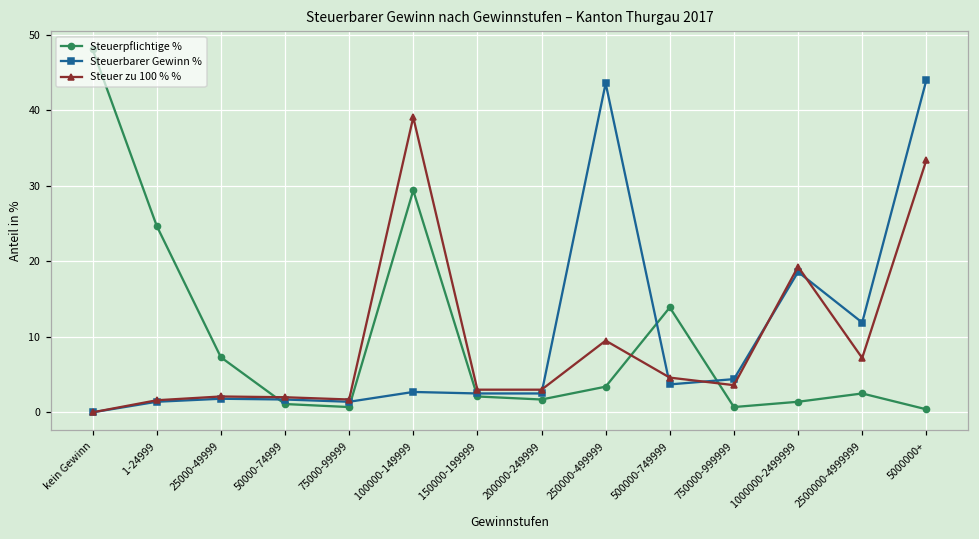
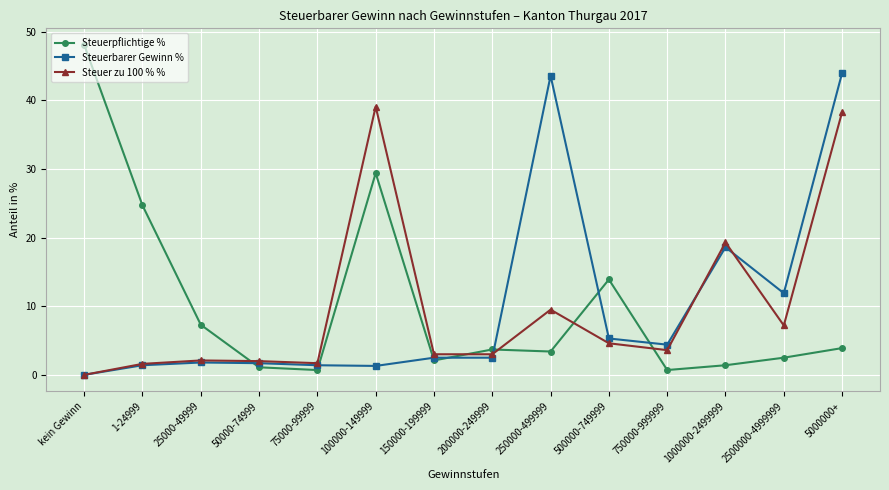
Steuerbarer Gewinn %, 100000-149999: 3 -> 1
Steuerpflichtige %, 200000-249999: 2 -> 4
Steuerbarer Gewinn %, 500000-749999: 4 -> 5
Steuerpflichtige %, 5000000+: 0 -> 4
Steuer zu 100 % %, 5000000+: 33 -> 38
